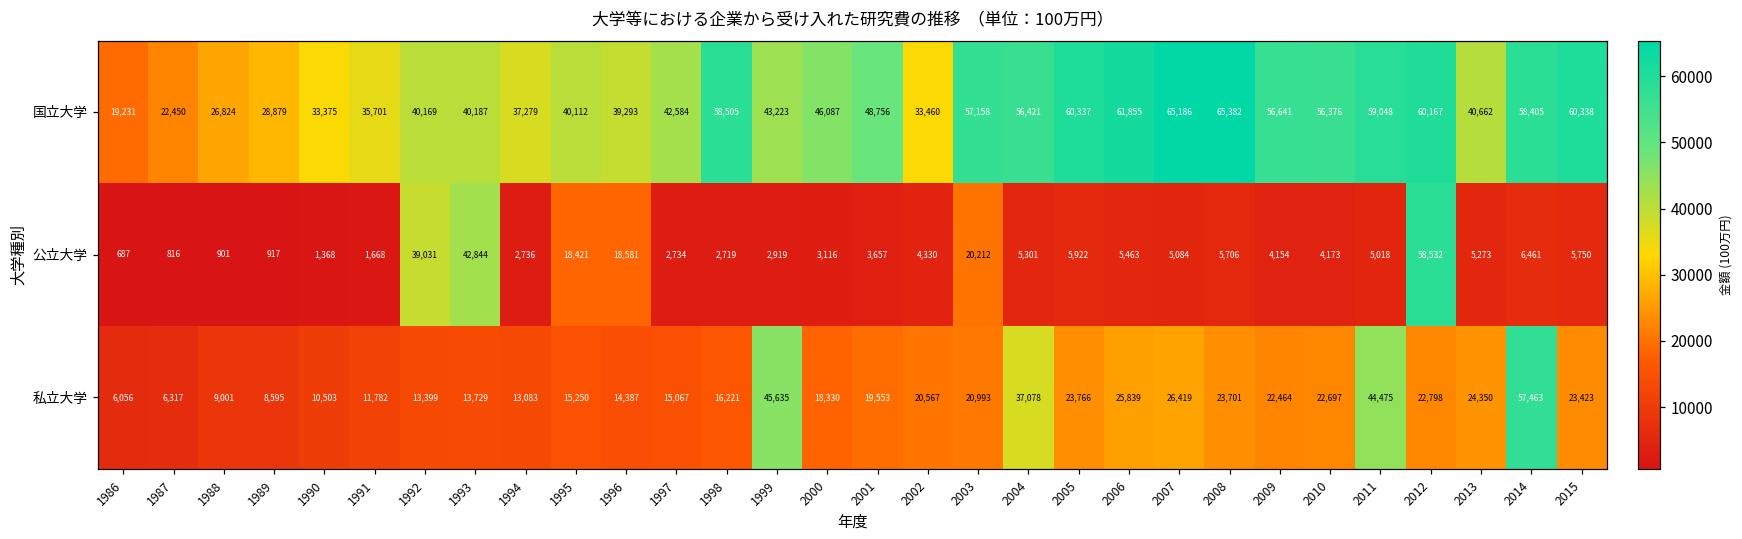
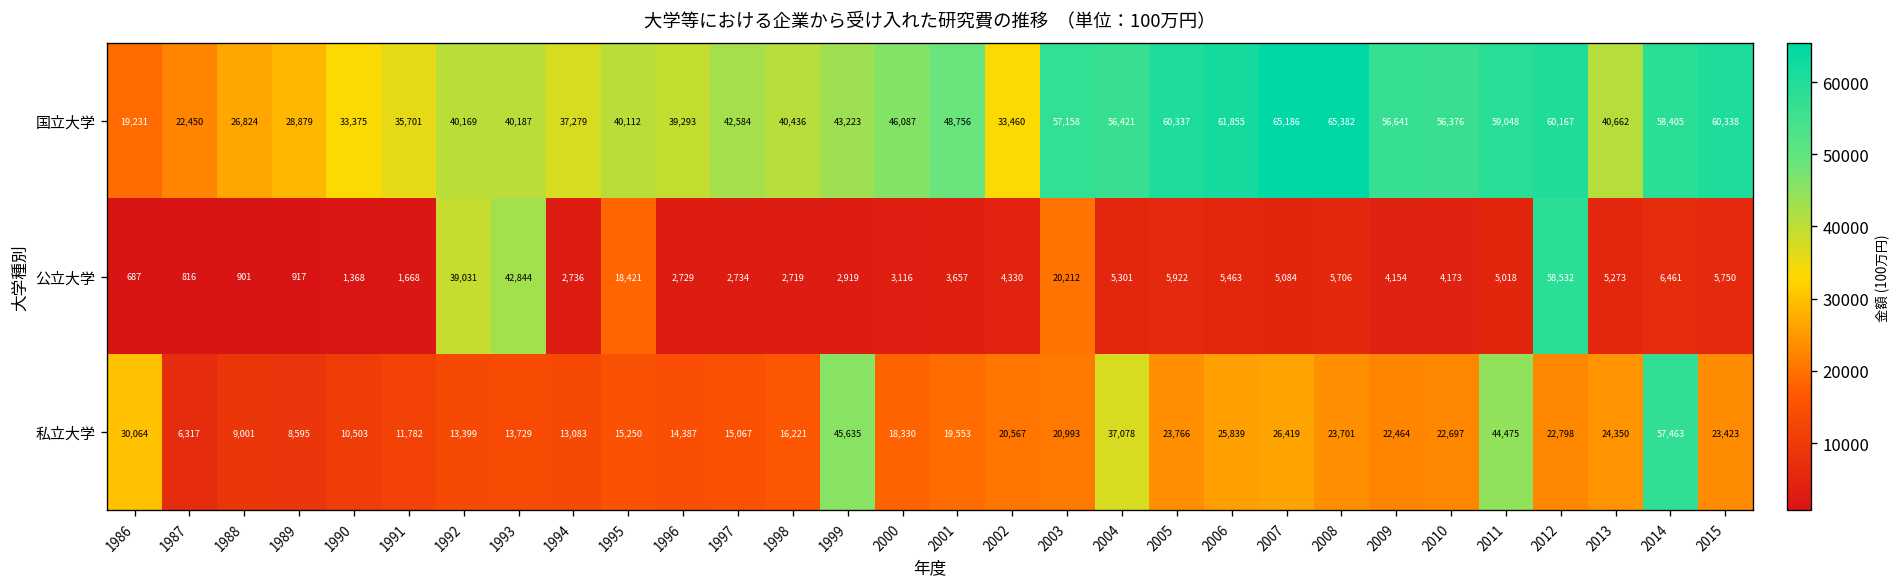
国立大学, 1998: 58,505 -> 40,436
公立大学, 1996: 18,581 -> 2,729
私立大学, 1986: 6,056 -> 30,064
